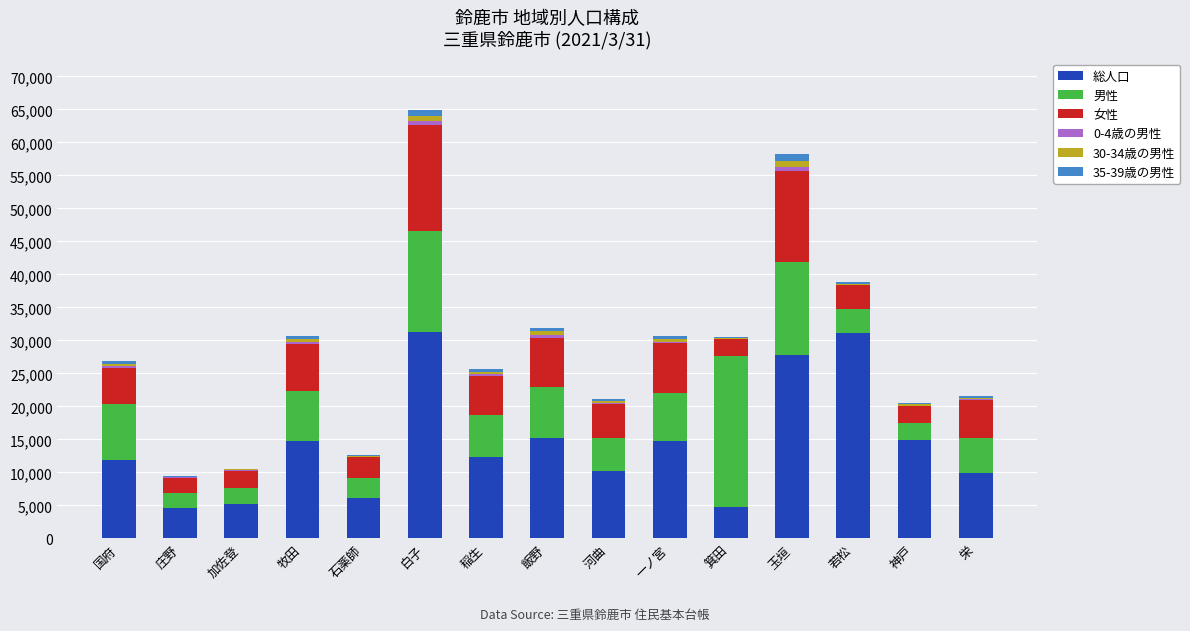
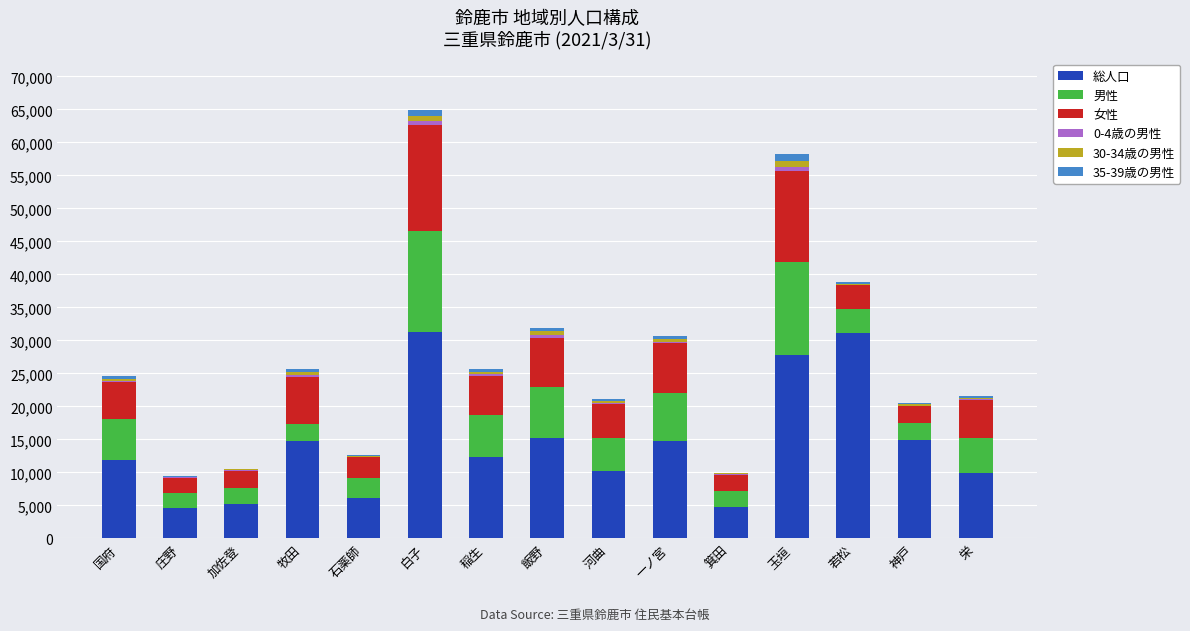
男性, 国府: 9,000 -> 6,000
男性, 牧田: 8,000 -> 3,000
男性, 箕田: 23,000 -> 2,000
